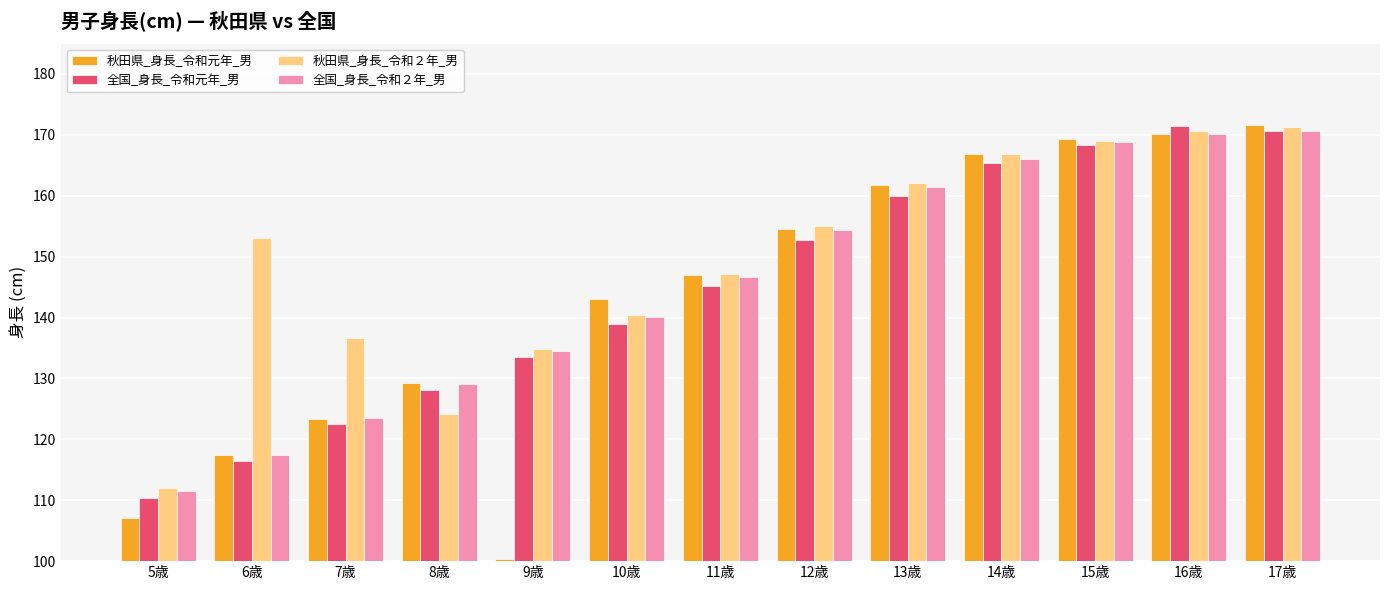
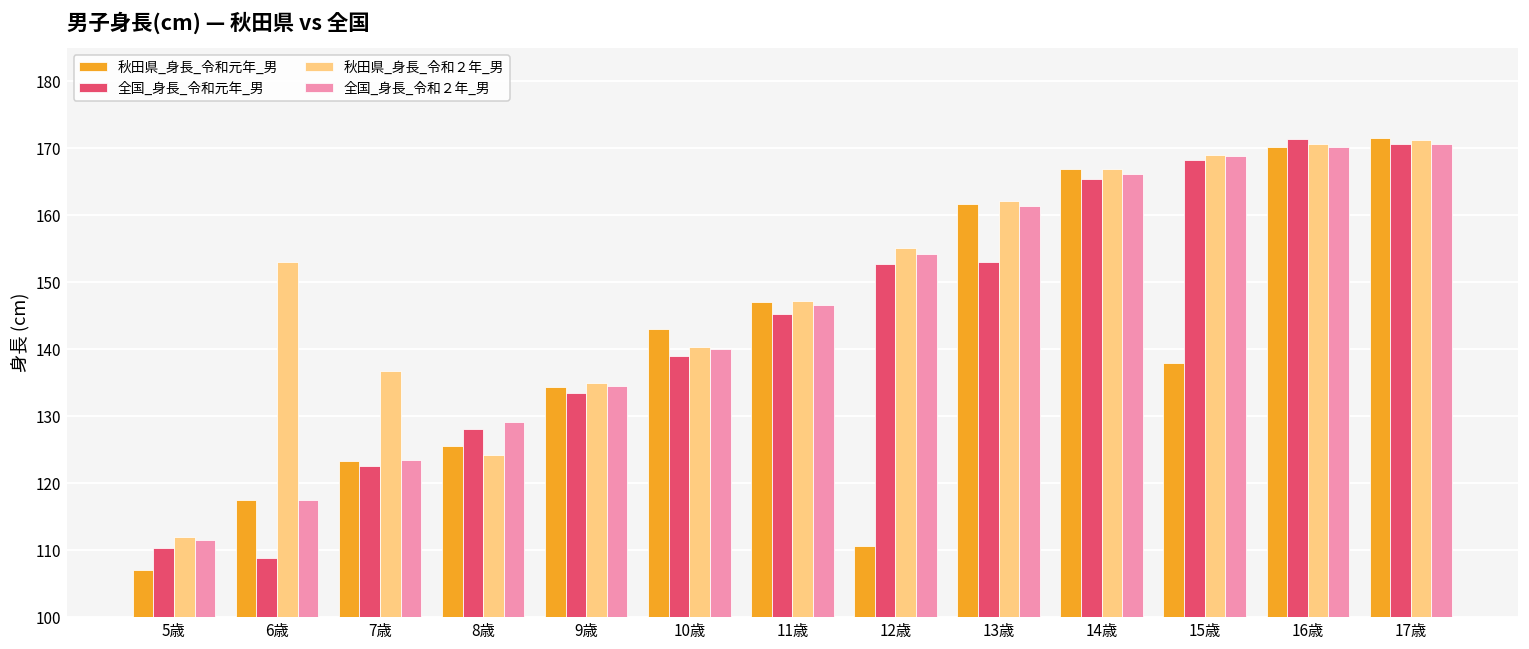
全国_身長_令和元年_男, 6歳: 117 -> 109
秋田県_身長_令和元年_男, 8歳: 129 -> 126
秋田県_身長_令和元年_男, 9歳: 100 -> 134
秋田県_身長_令和元年_男, 12歳: 155 -> 111
全国_身長_令和元年_男, 13歳: 160 -> 153
秋田県_身長_令和元年_男, 15歳: 169 -> 138
